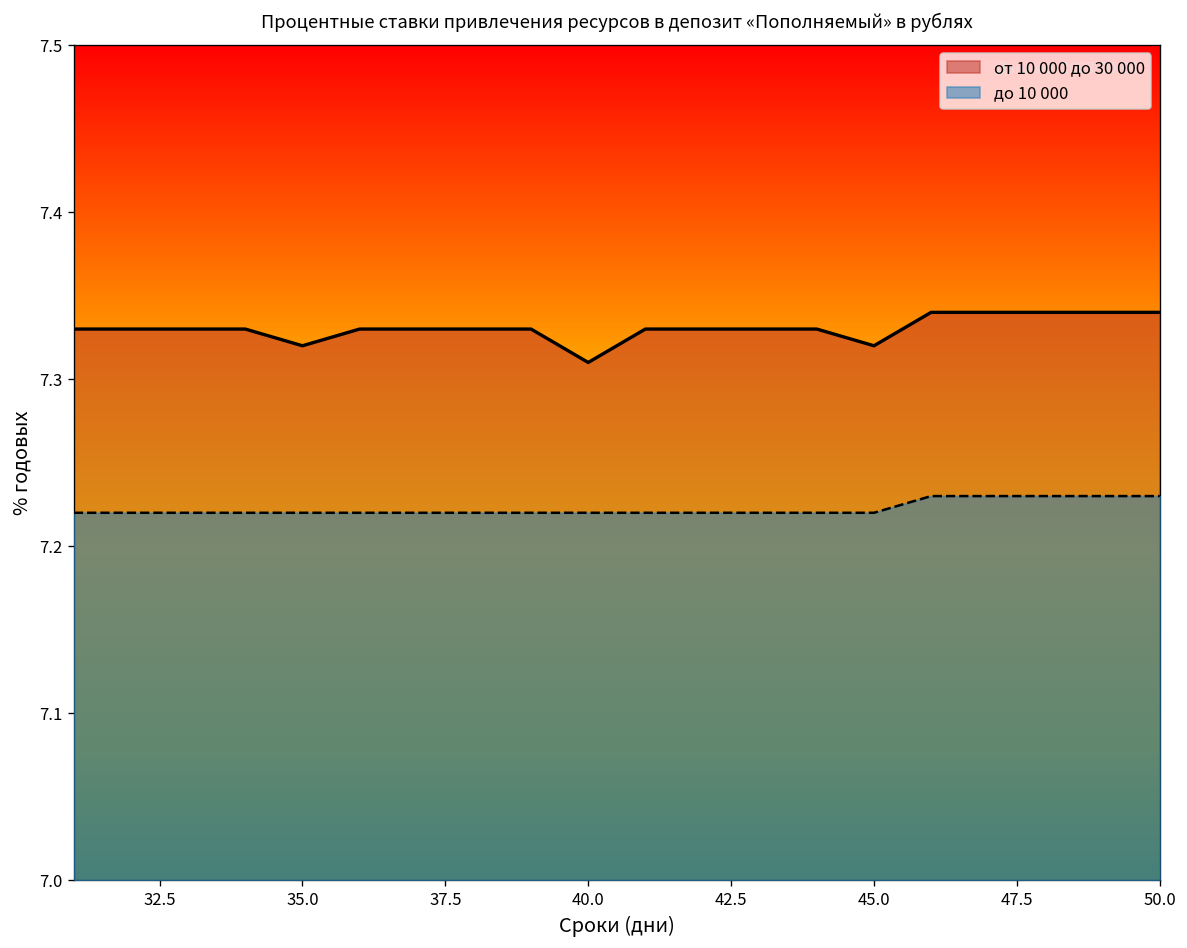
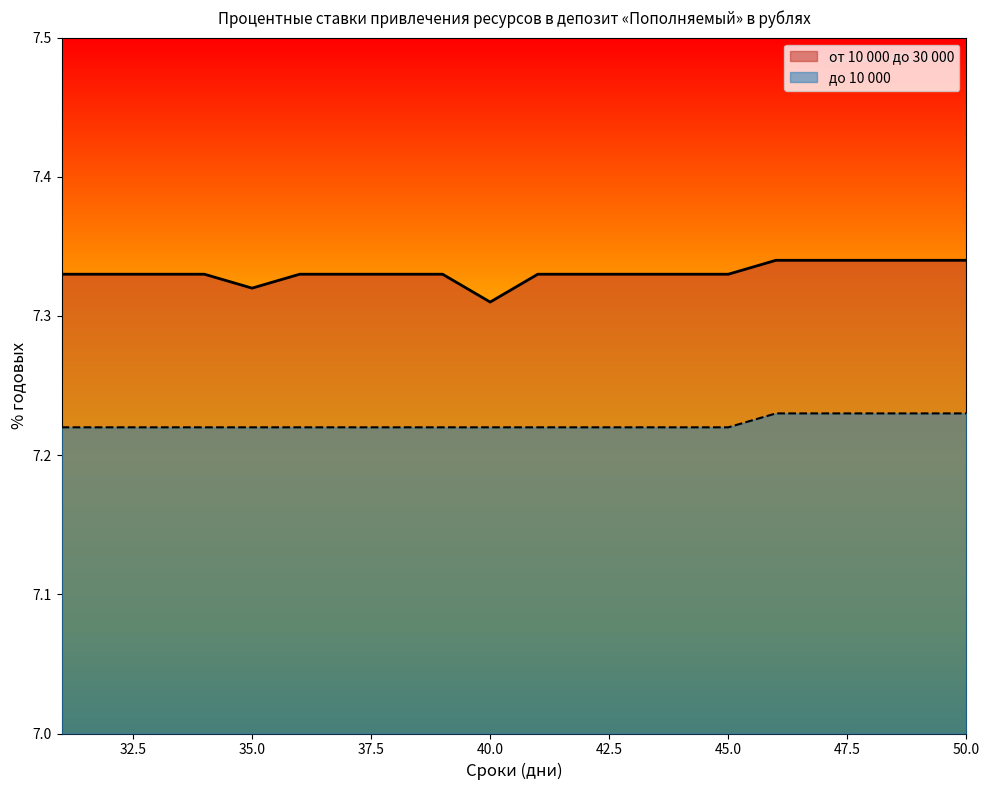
от 10 000 до 30 000, 45.0: 7.32 -> 7.33
